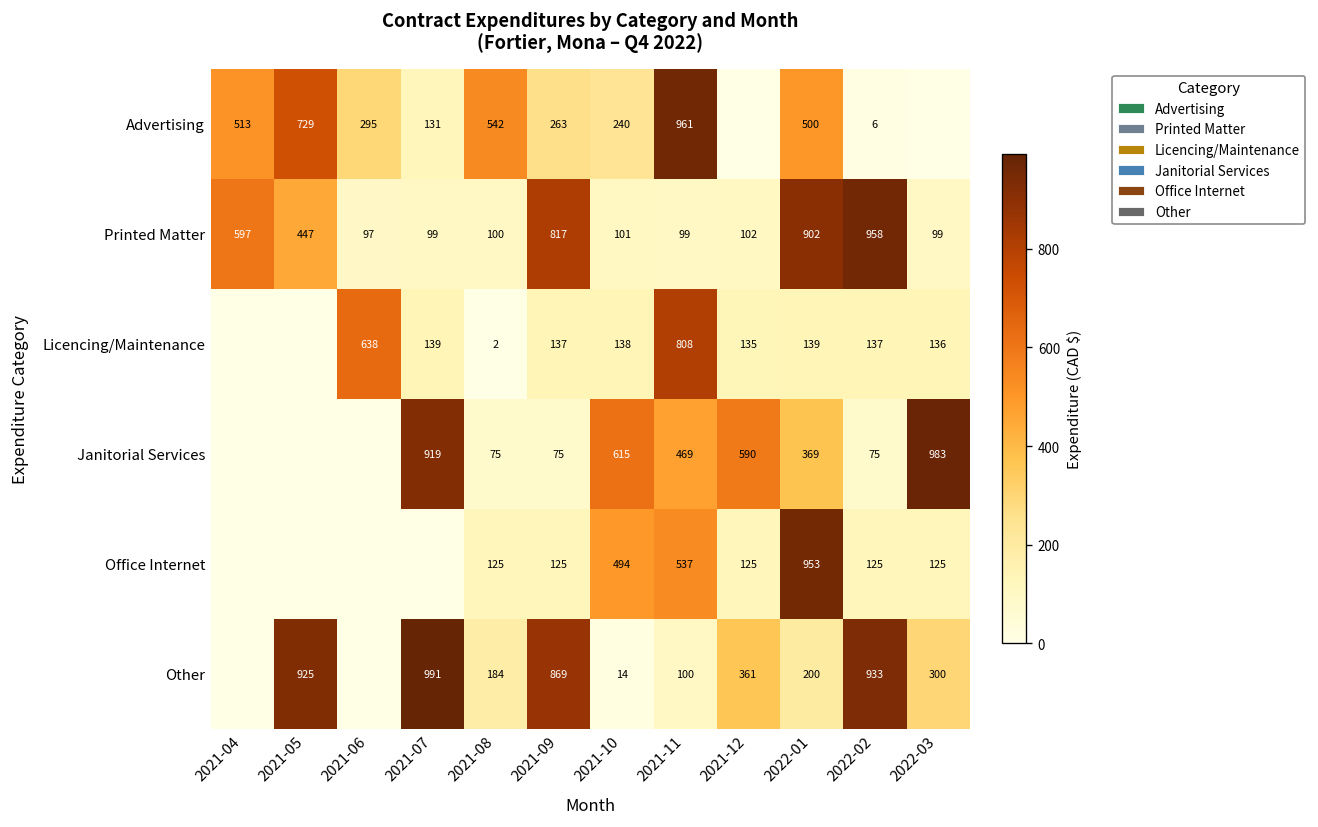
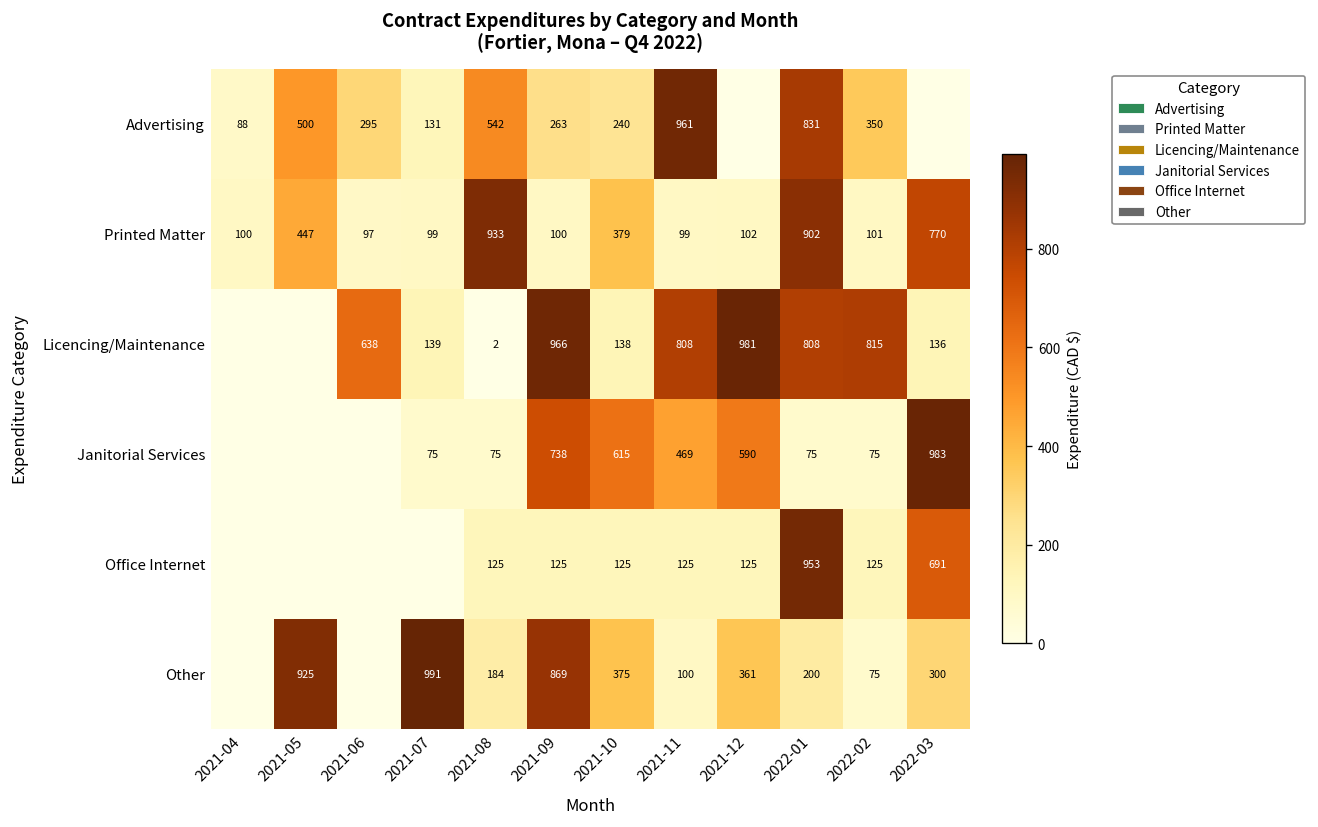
Advertising, 2021-04: 513 -> 88
Advertising, 2021-05: 729 -> 500
Advertising, 2022-01: 500 -> 831
Advertising, 2022-02: 6 -> 350
Printed Matter, 2021-04: 597 -> 100
Printed Matter, 2021-08: 100 -> 933
Printed Matter, 2021-09: 817 -> 100
Printed Matter, 2021-10: 101 -> 379
Printed Matter, 2022-02: 958 -> 101
Printed Matter, 2022-03: 99 -> 770
Licencing/Maintenance, 2021-09: 137 -> 966
Licencing/Maintenance, 2021-12: 135 -> 981
Licencing/Maintenance, 2022-01: 139 -> 808
Licencing/Maintenance, 2022-02: 137 -> 815
Janitorial Services, 2021-07: 919 -> 75
Janitorial Services, 2021-09: 75 -> 738
Janitorial Services, 2022-01: 369 -> 75
Office Internet, 2021-10: 494 -> 125
Office Internet, 2021-11: 537 -> 125
Office Internet, 2022-03: 125 -> 691
Other, 2021-10: 14 -> 375
Other, 2022-02: 933 -> 75
